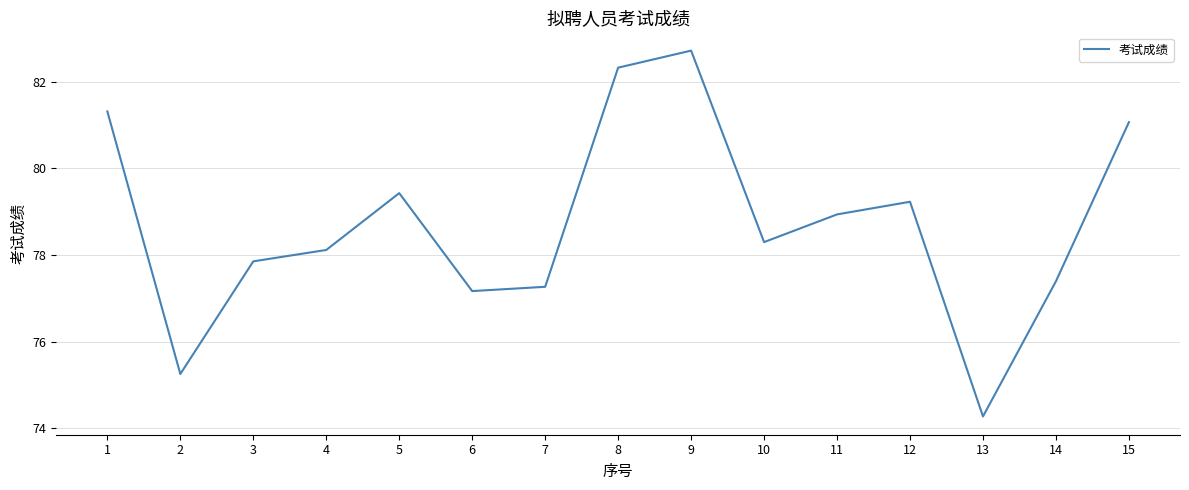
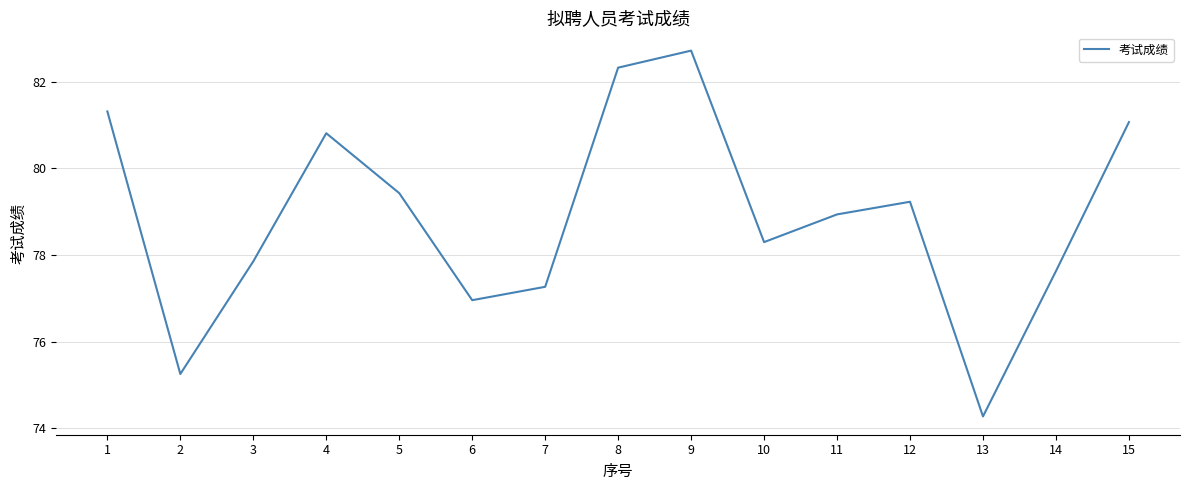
4: 78.1 -> 80.8
6: 77.2 -> 77.0
14: 77.4 -> 77.6
